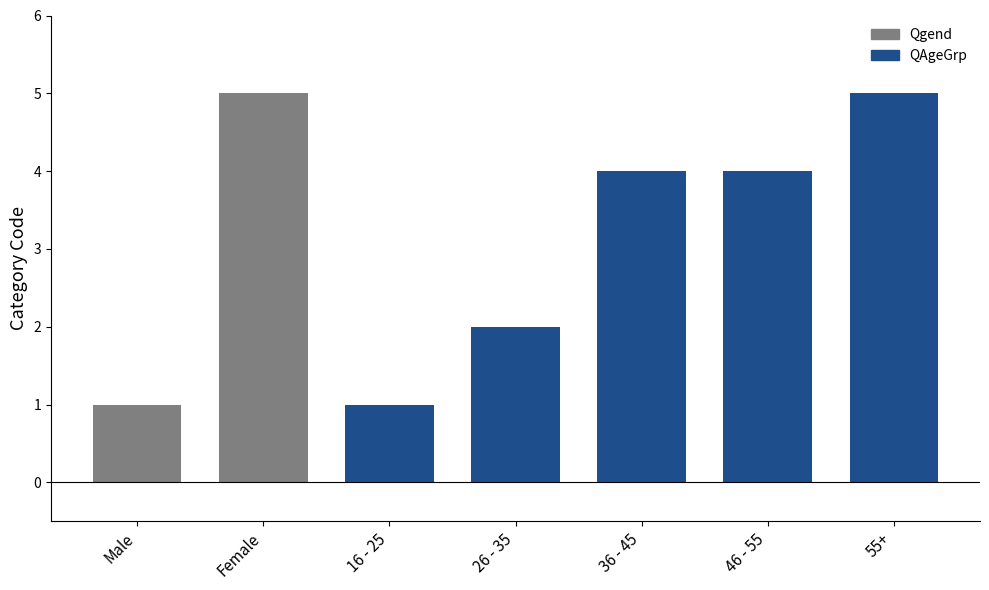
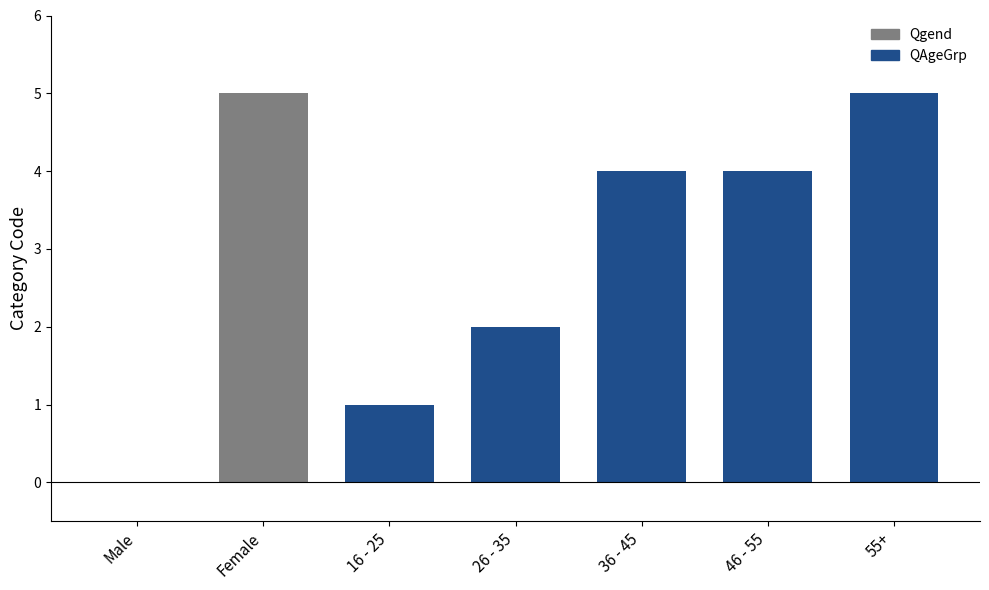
Male: 1 -> 0
